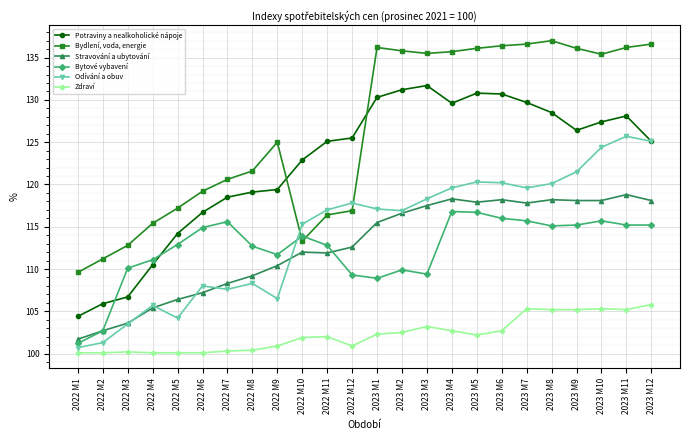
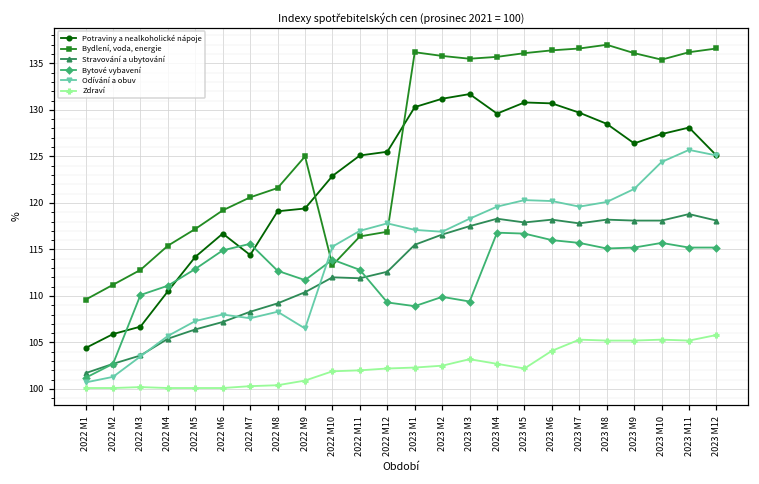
Odívání a obuv, 2022 M5: 104 -> 107
Potraviny a nealkoholické nápoje, 2022 M7: 119 -> 114
Zdraví, 2022 M12: 101 -> 102
Zdraví, 2023 M6: 103 -> 104
